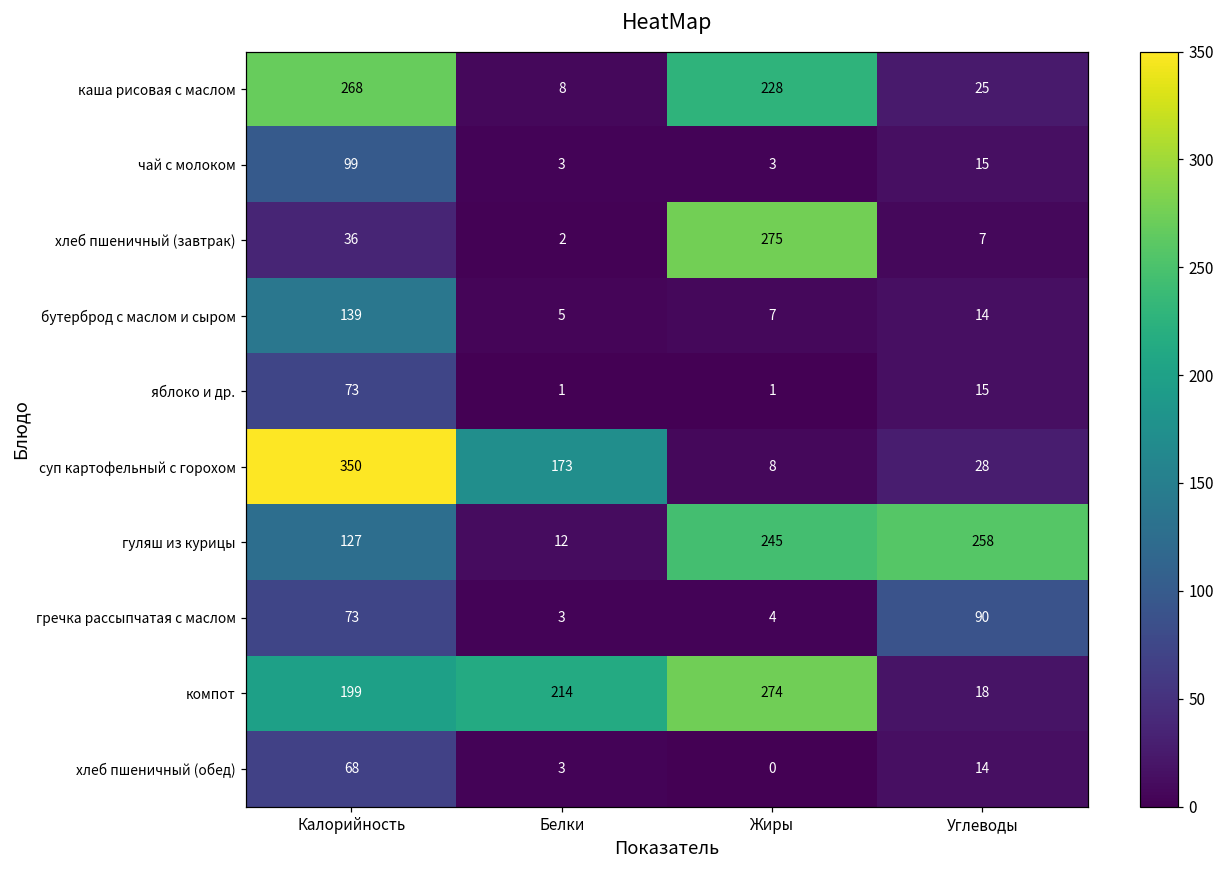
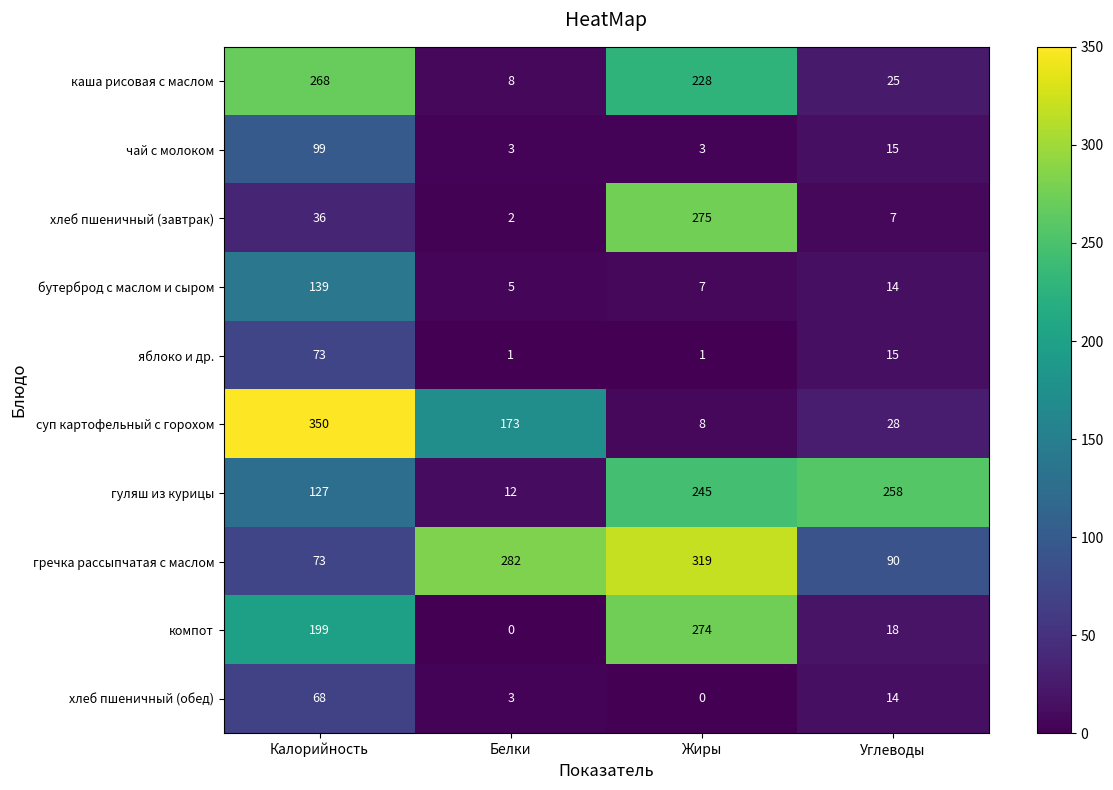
гречка рассыпчатая с маслом, Белки: 3 -> 282
гречка рассыпчатая с маслом, Жиры: 4 -> 319
компот, Белки: 214 -> 0
